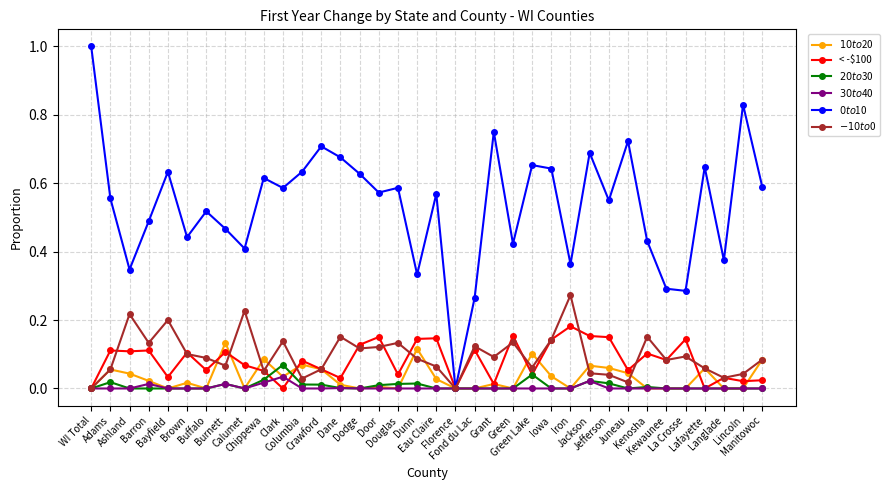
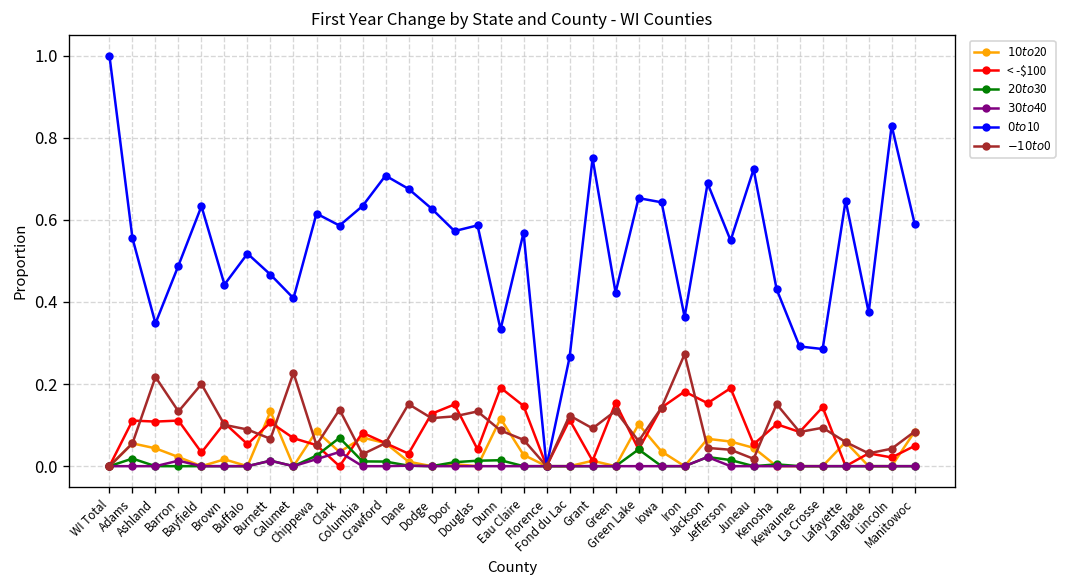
< -$100, Dunn: 0.14 -> 0.19
< -$100, Jefferson: 0.15 -> 0.19
< -$100, Manitowoc: 0.02 -> 0.05
